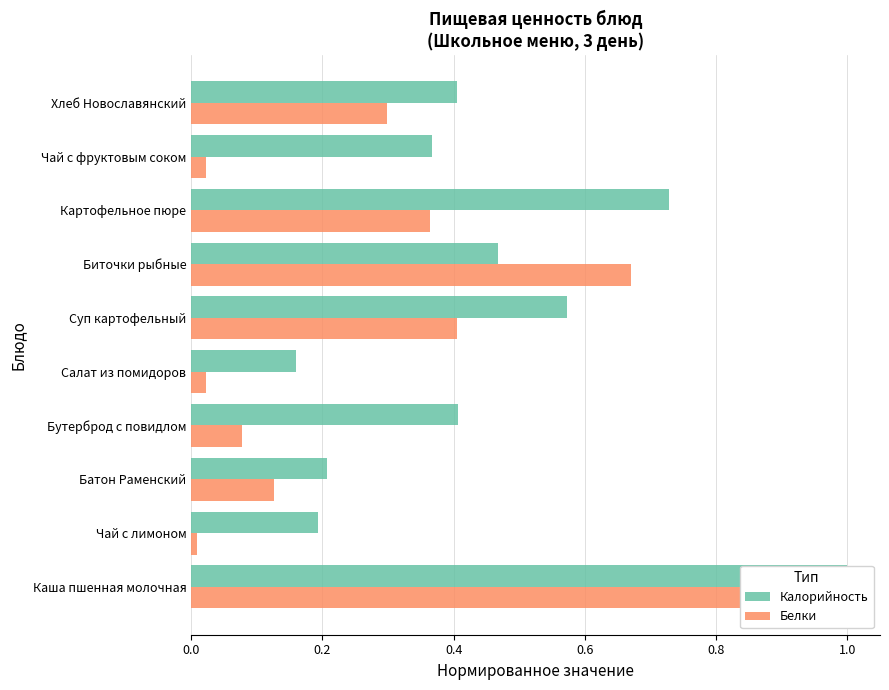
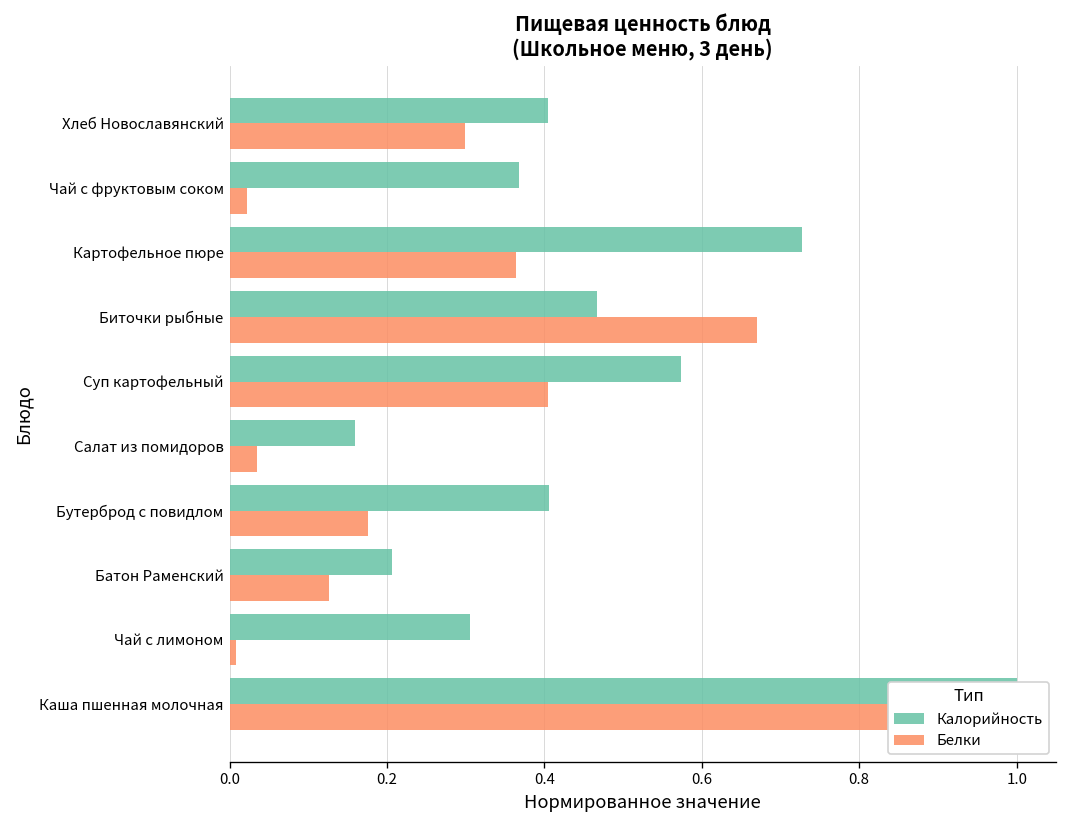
Белки, Салат из помидоров: 0.02 -> 0.04
Белки, Бутерброд с повидлом: 0.08 -> 0.18
Калорийность, Чай с лимоном: 0.19 -> 0.31
